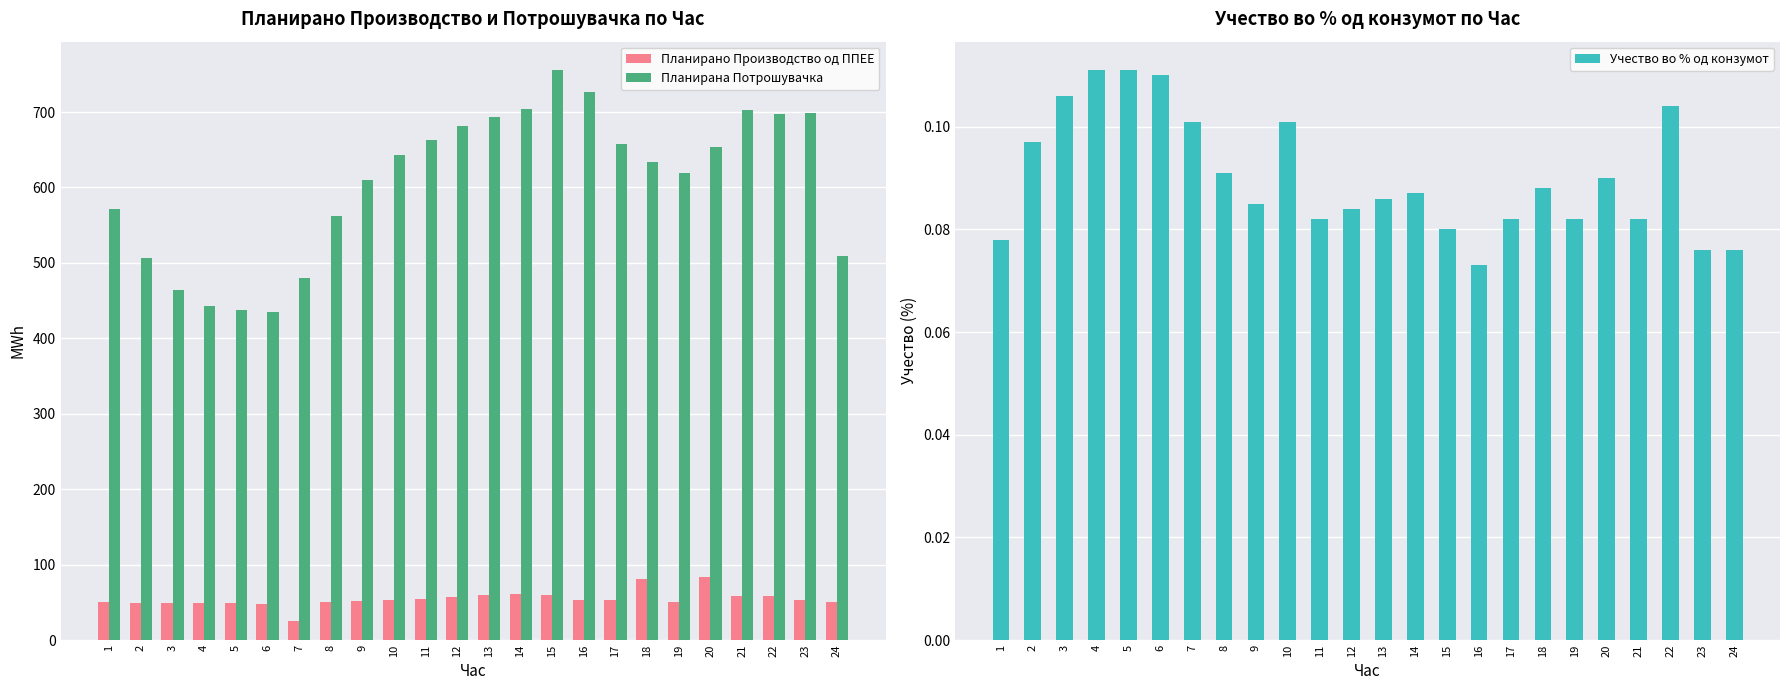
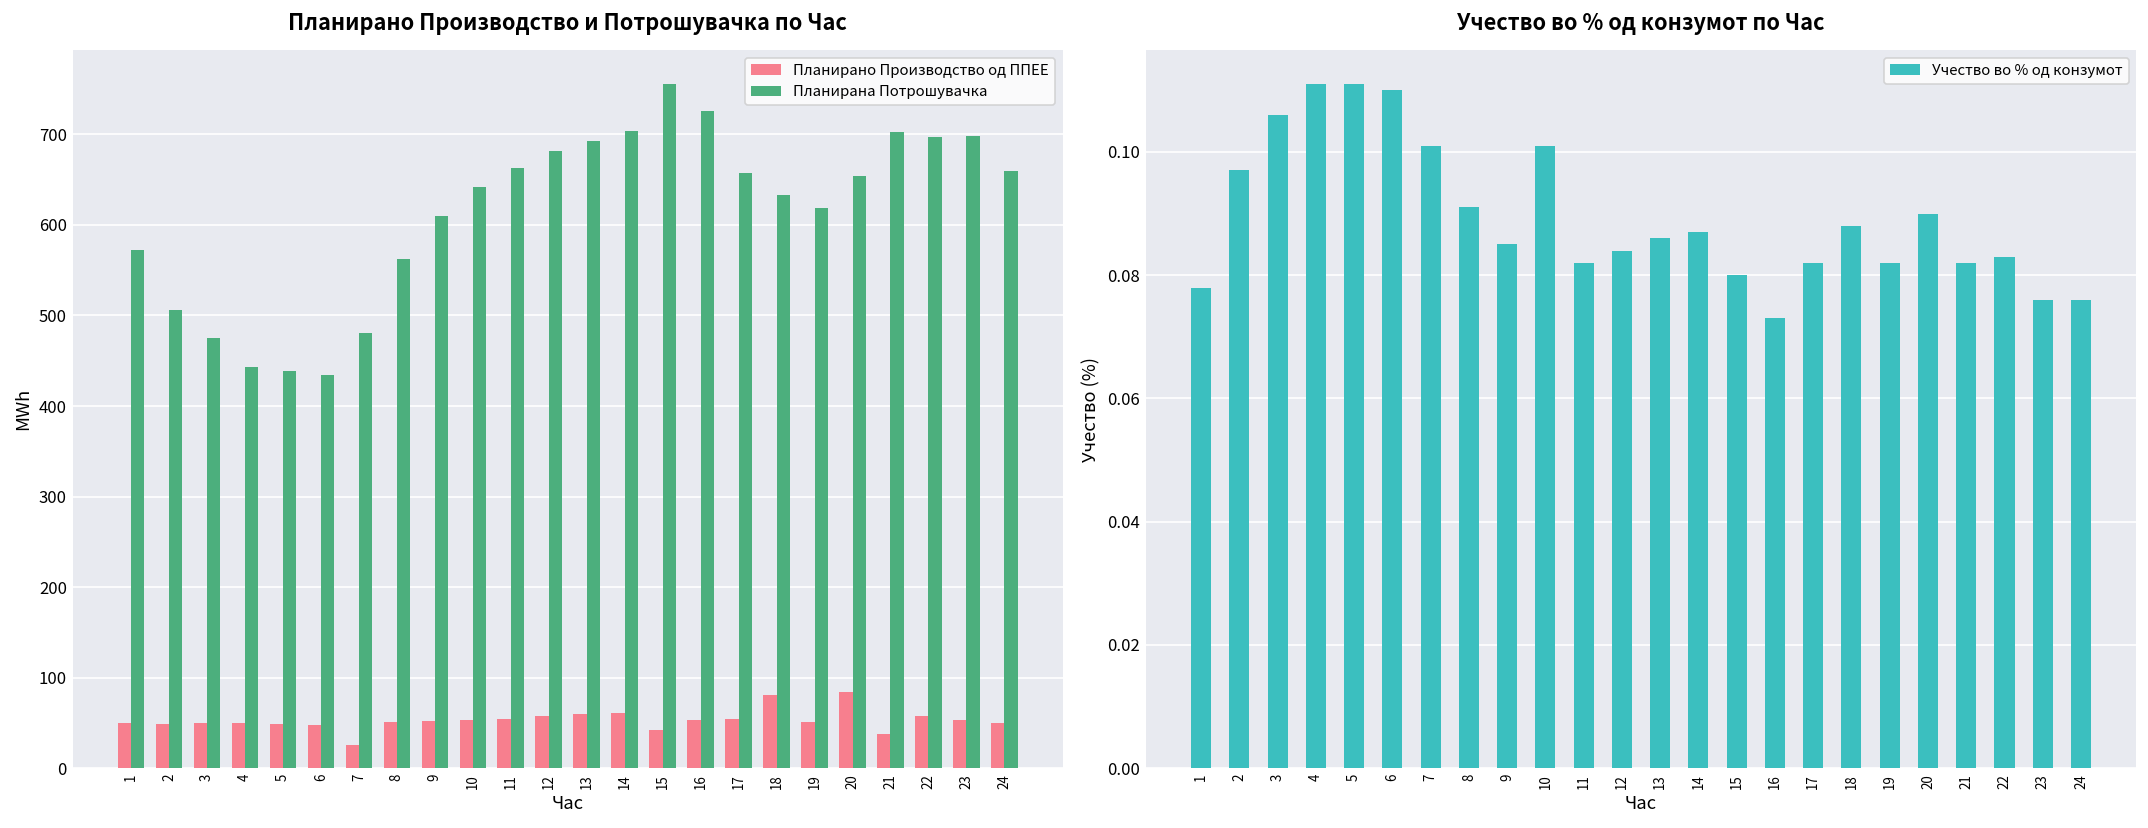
Планирано Производство и Потрошувачка по Час, Планирана Потрошувачка, 3: 460 -> 470
Планирано Производство и Потрошувачка по Час, Планирано Производство од ППЕЕ, 15: 60 -> 40
Планирано Производство и Потрошувачка по Час, Планирано Производство од ППЕЕ, 21: 60 -> 40
Планирано Производство и Потрошувачка по Час, Планирана Потрошувачка, 24: 510 -> 660
Учество во % од конзумот по Час, 22: 0.104 -> 0.083
